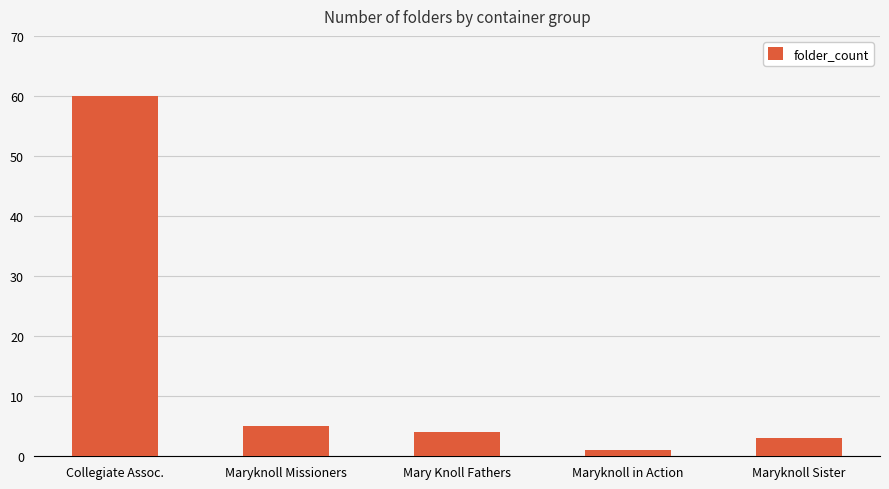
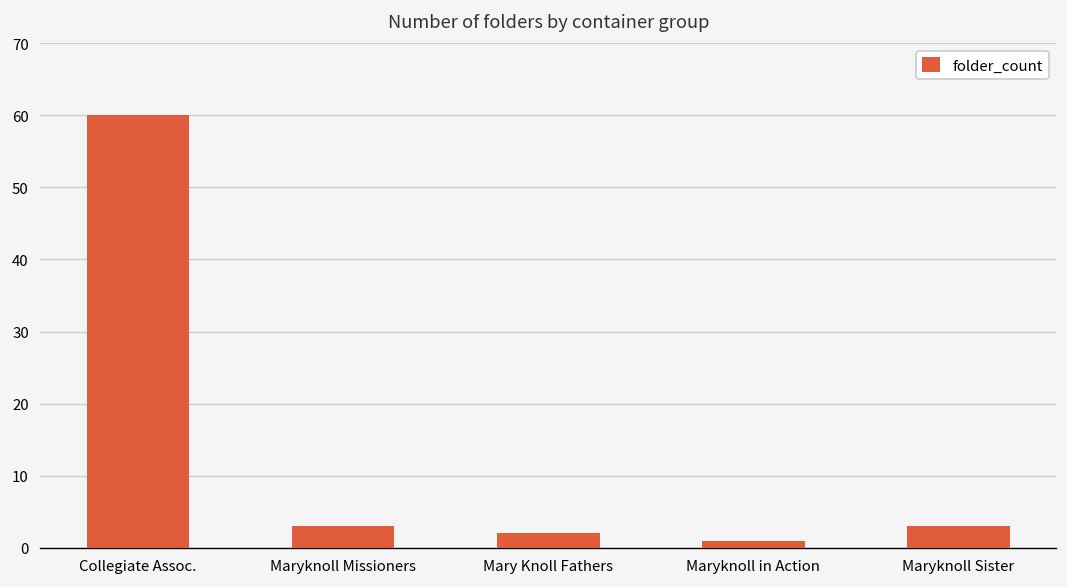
Maryknoll Missioners: 5 -> 3
Mary Knoll Fathers: 4 -> 2
